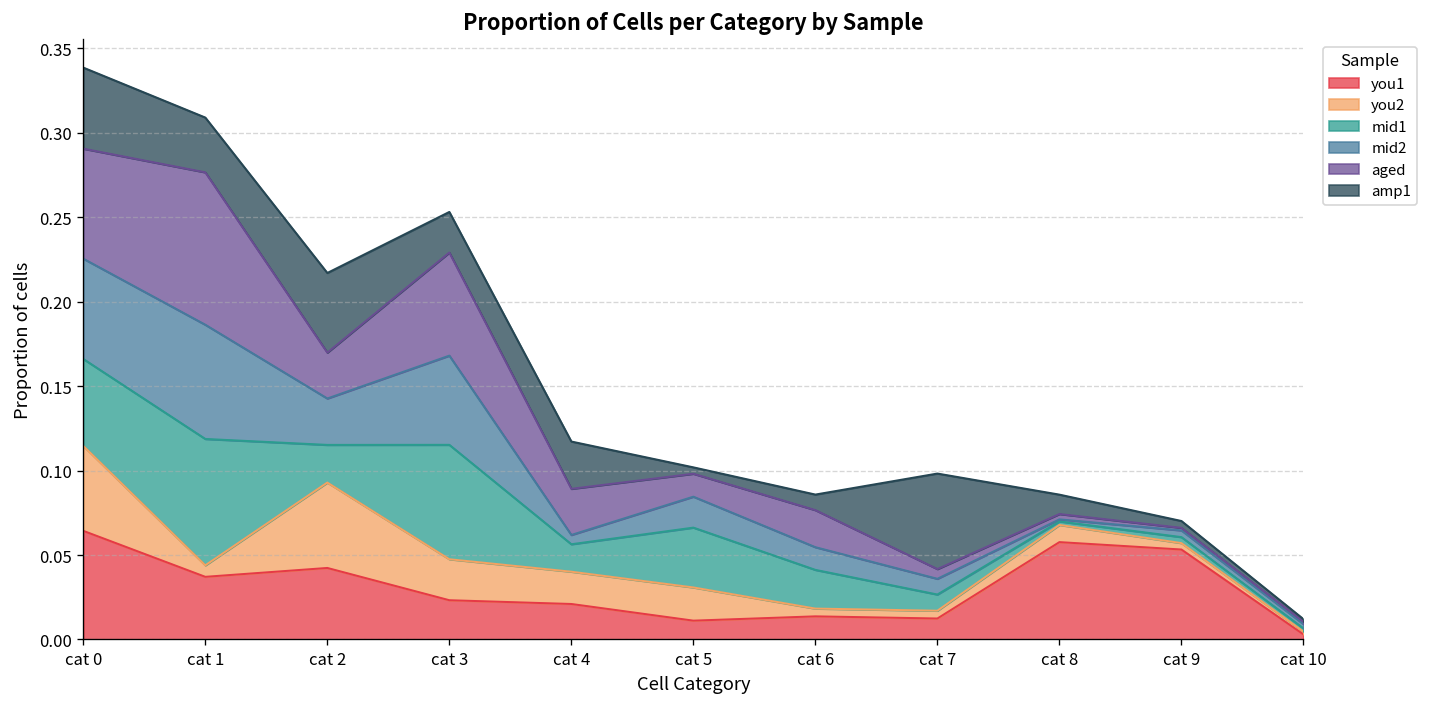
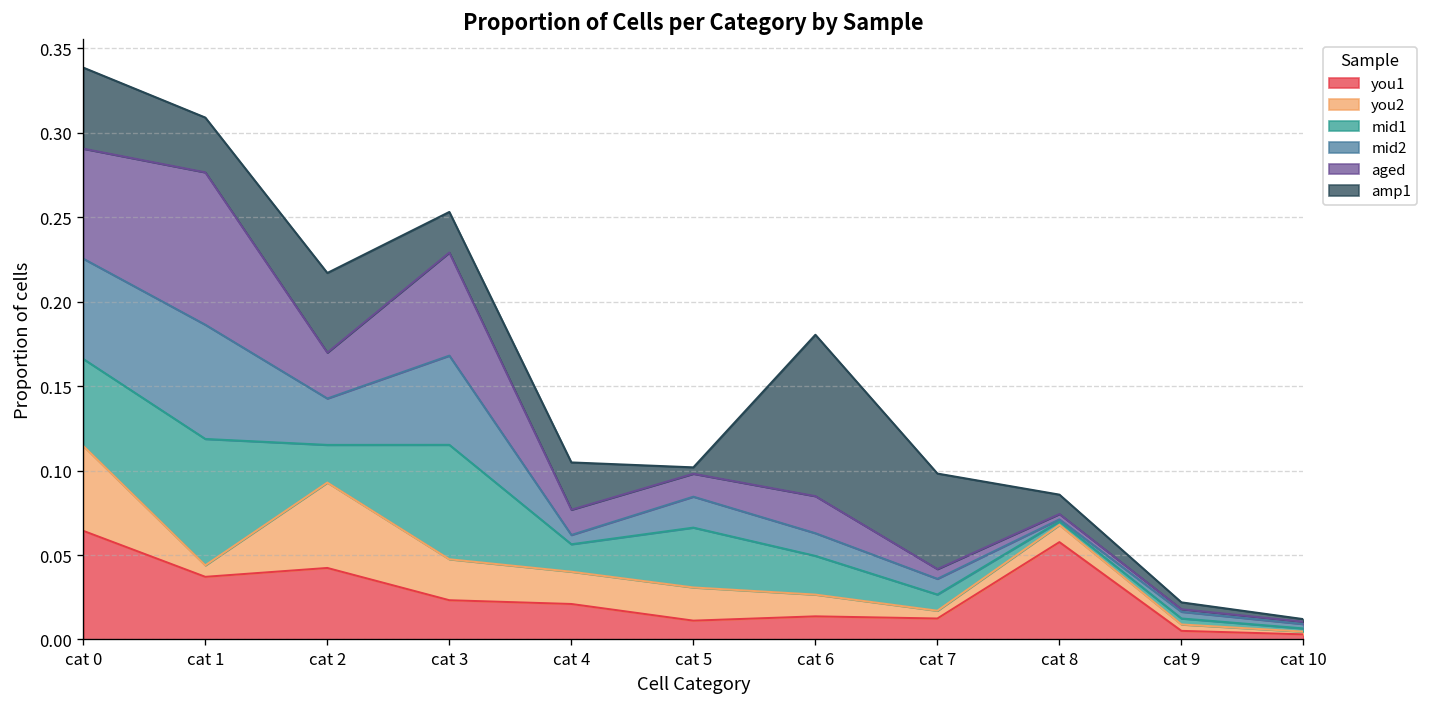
aged, cat 4: 0.027 -> 0.015
you2, cat 6: 0.005 -> 0.013
amp1, cat 6: 0.009 -> 0.096
you1, cat 9: 0.053 -> 0.005
